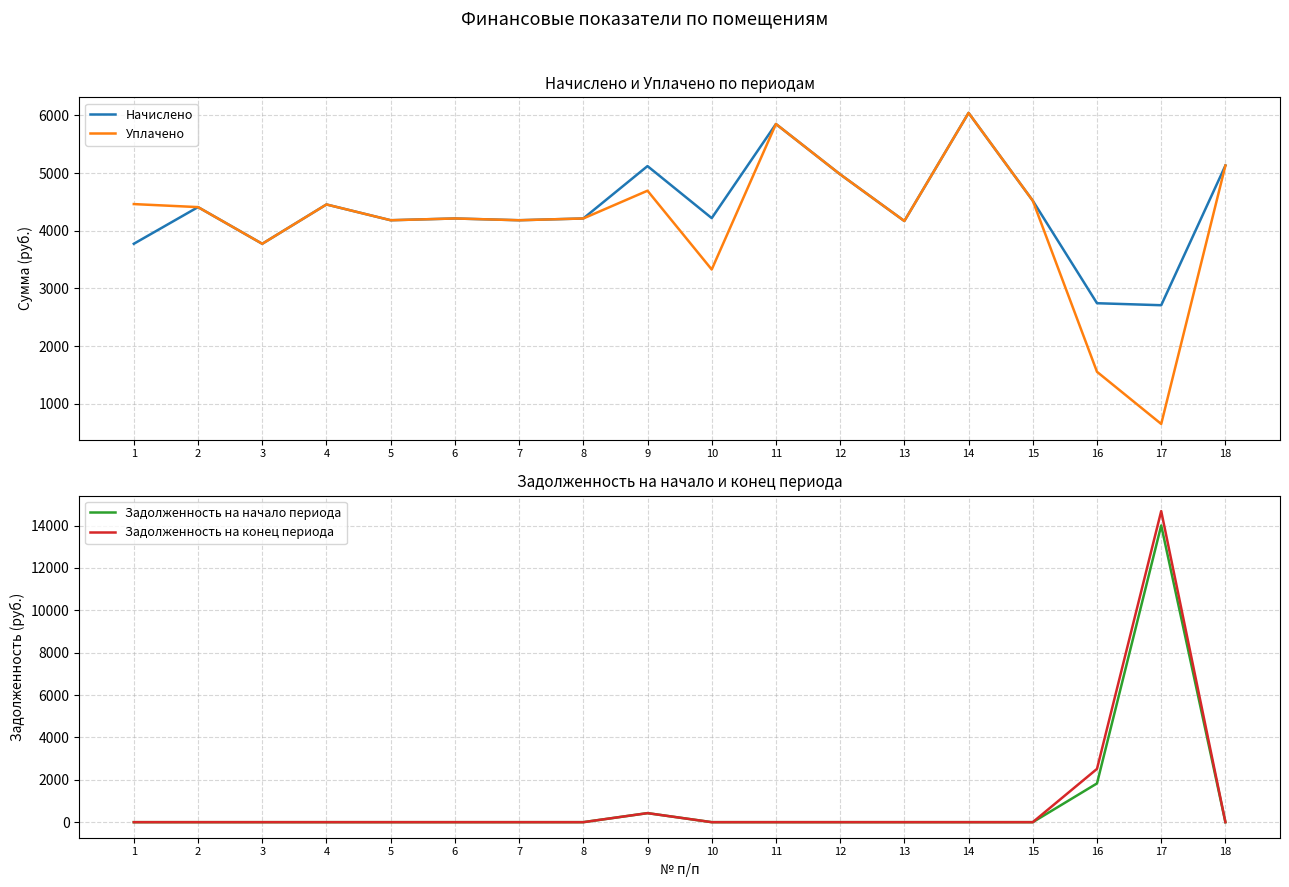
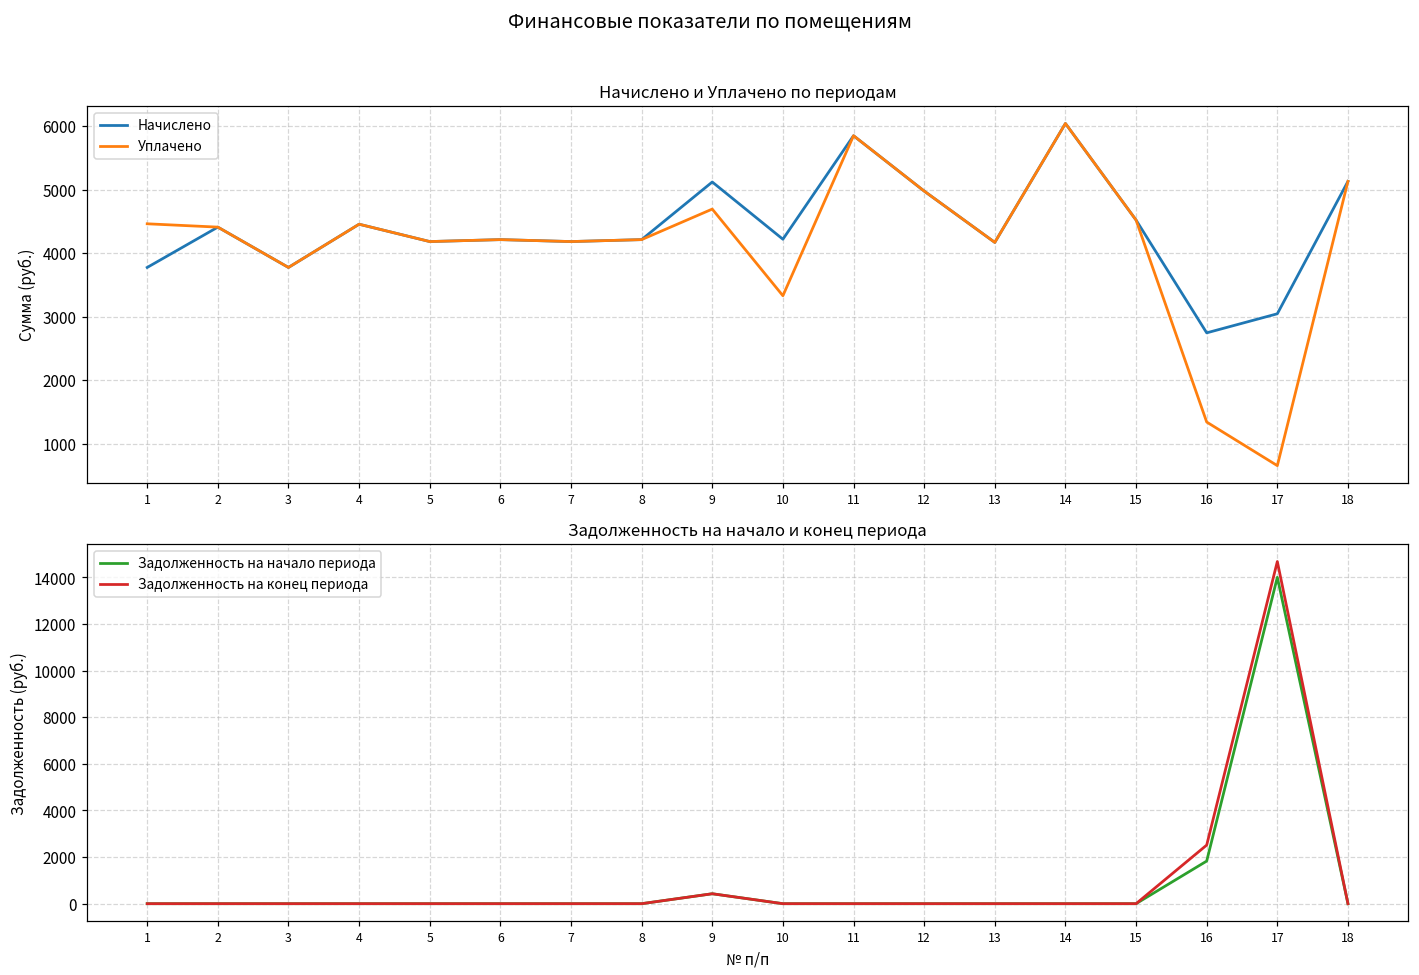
Начислено и Уплачено по периодам, Уплачено, 16: 1600 -> 1300
Начислено и Уплачено по периодам, Начислено, 17: 2700 -> 3000
